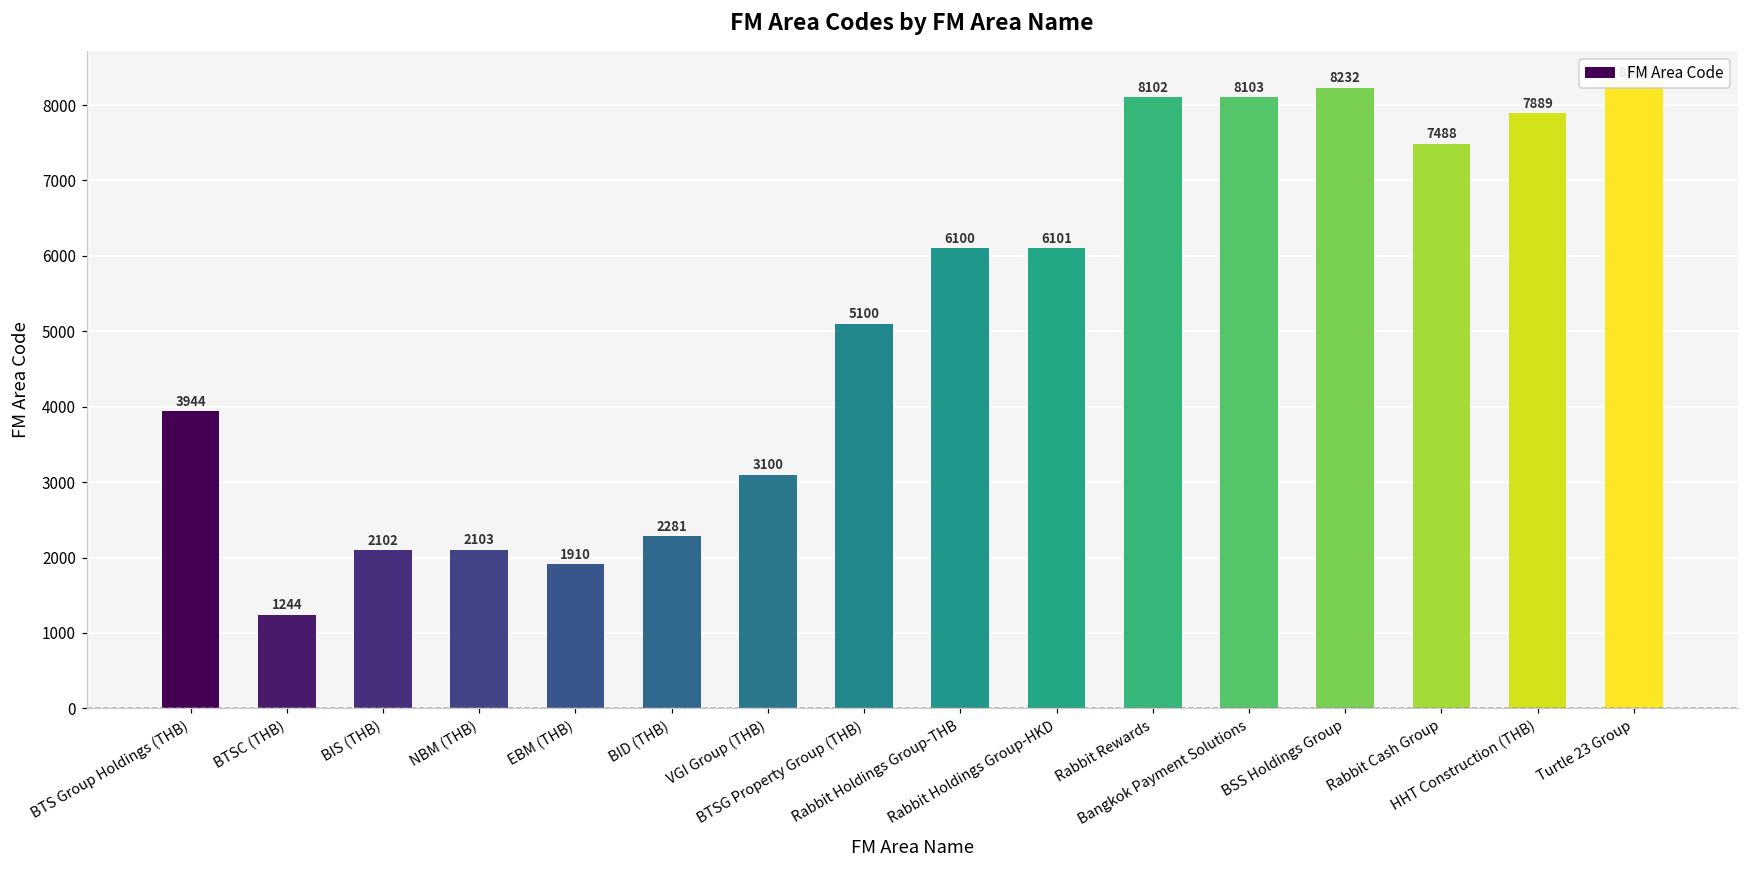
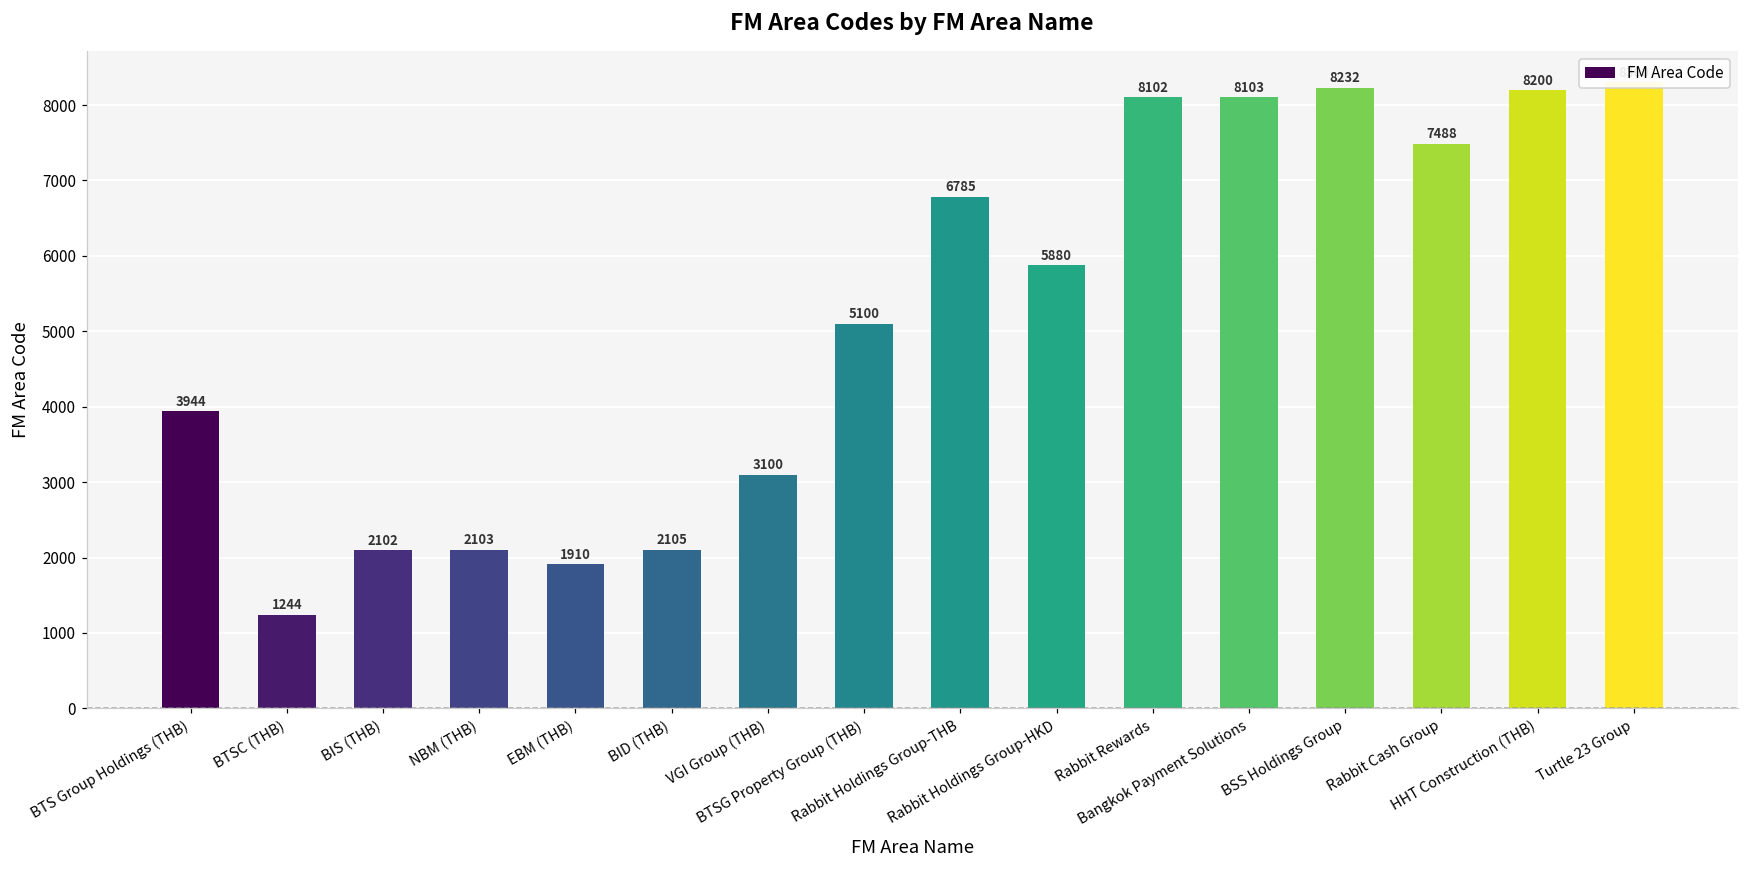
BID (THB): 2281 -> 2105
Rabbit Holdings Group-THB: 6100 -> 6785
Rabbit Holdings Group-HKD: 6101 -> 5880
HHT Construction (THB): 7889 -> 8200
